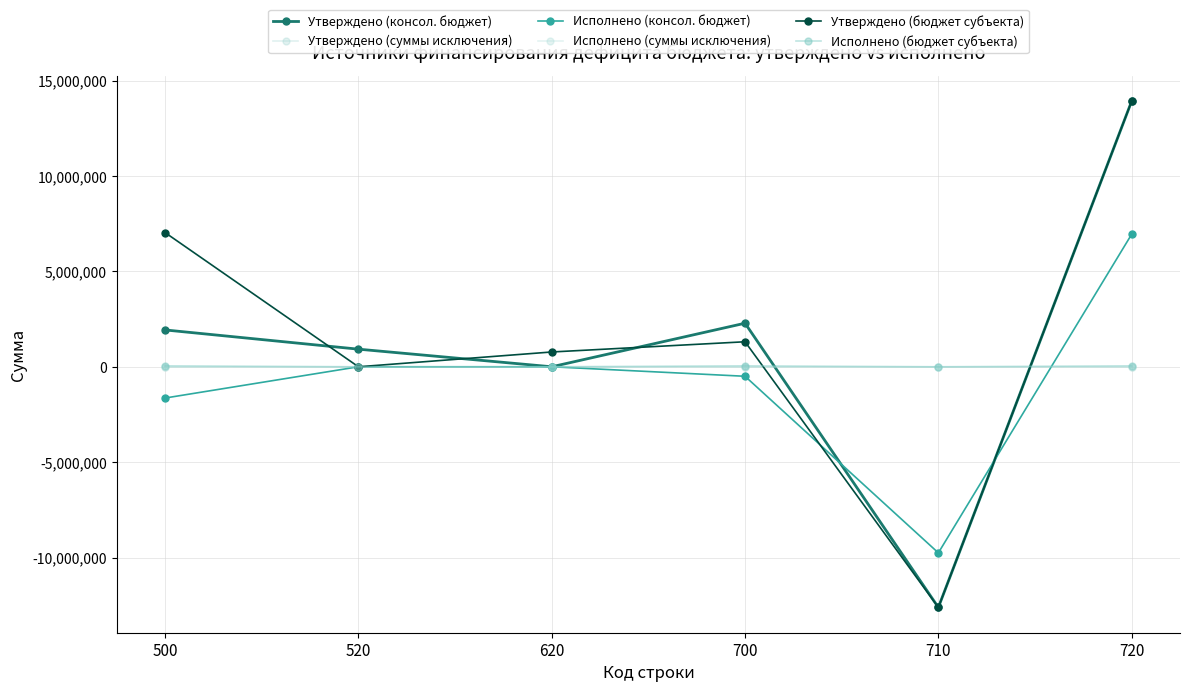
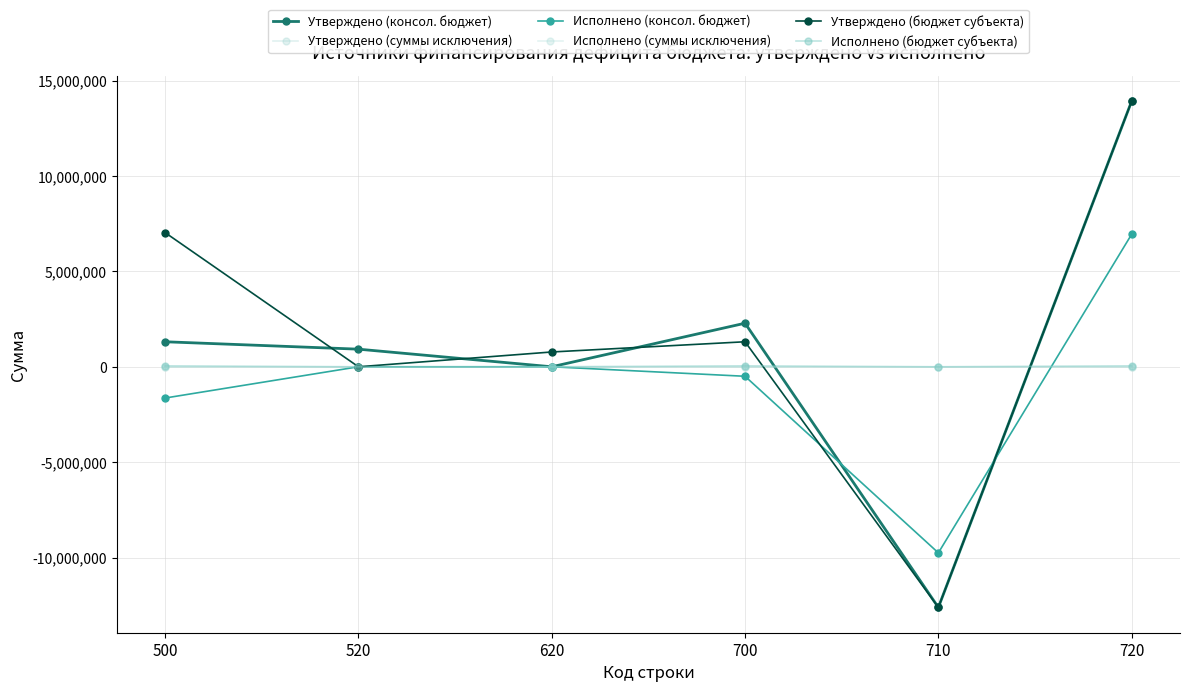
Утверждено (консол. бюджет), 500: 1,900,000 -> 1,300,000
